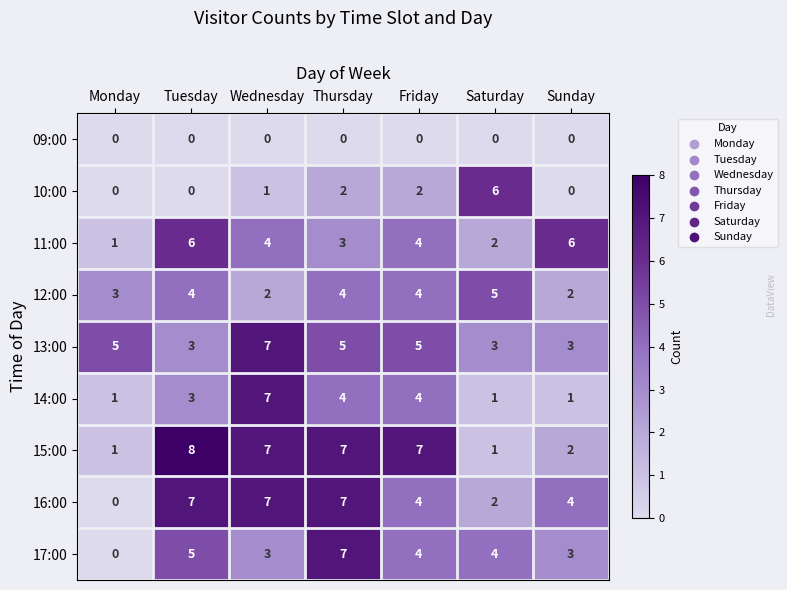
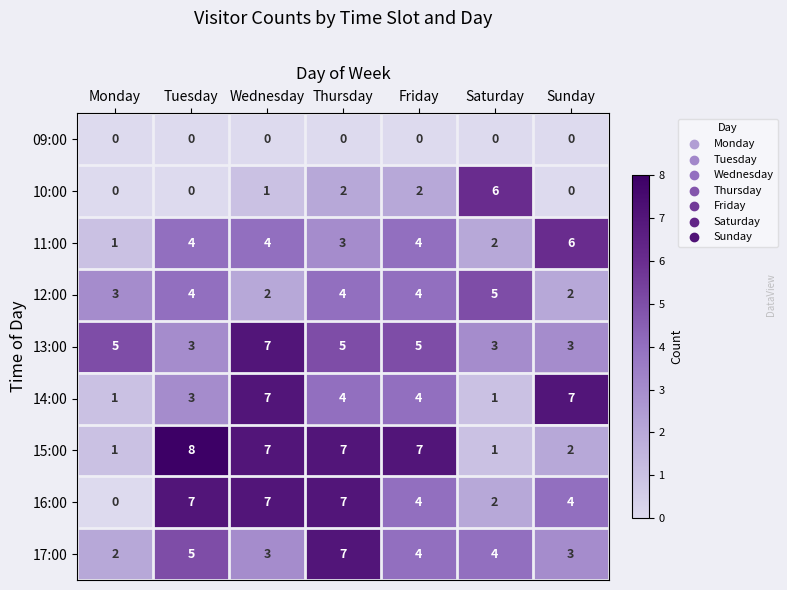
11:00, Tuesday: 6 -> 4
14:00, Sunday: 1 -> 7
17:00, Monday: 0 -> 2
